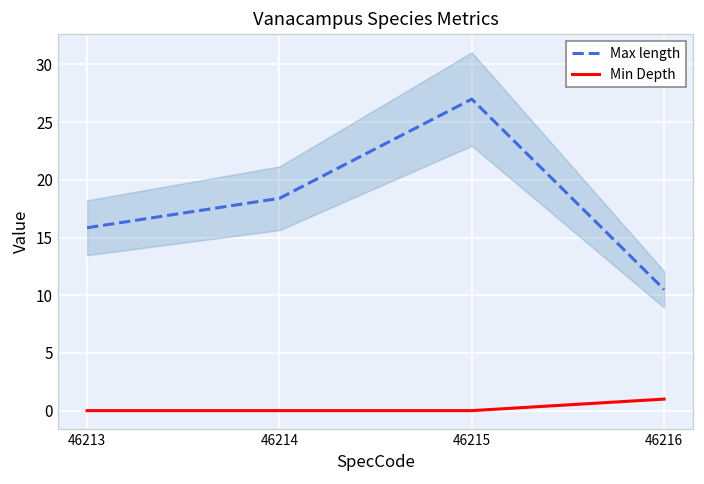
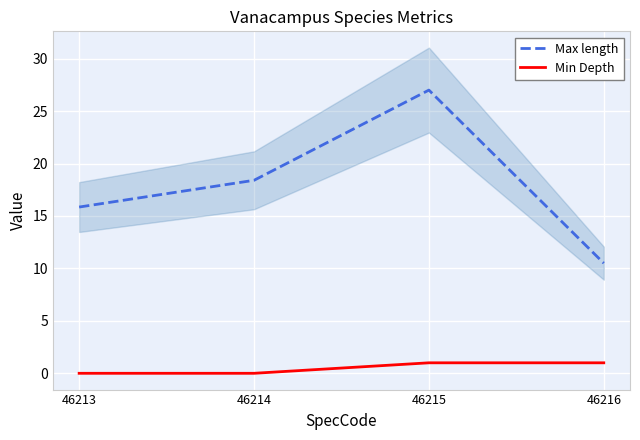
Min Depth, 46215: 0 -> 1
